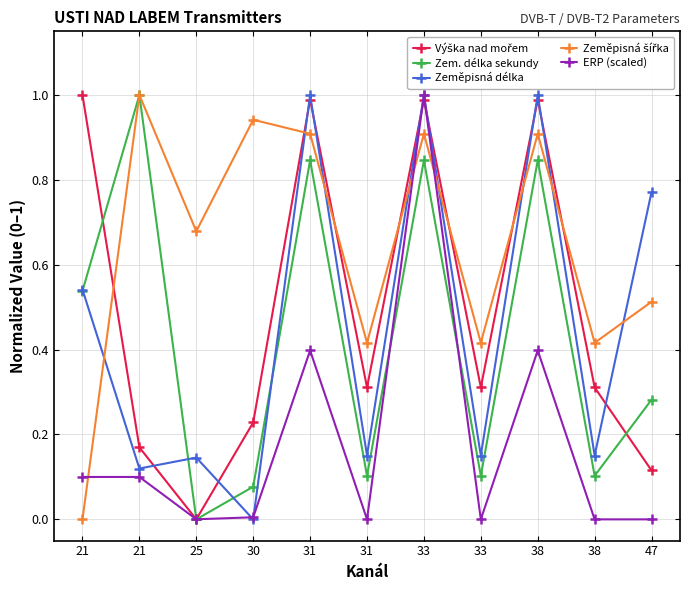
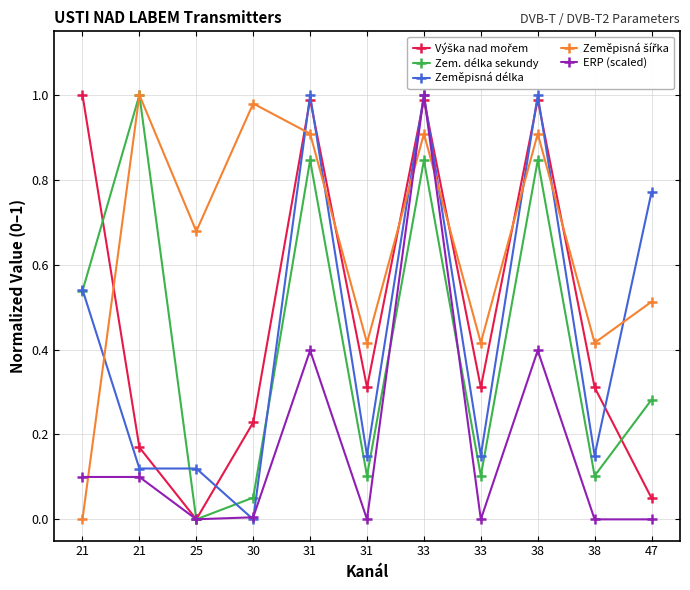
Zeměpisná délka, 25: 0.15 -> 0.12
Zem. délka sekundy, 30: 0.08 -> 0.05
Zeměpisná šířka, 30: 0.94 -> 0.98
Výška nad mořem, 47: 0.12 -> 0.05
